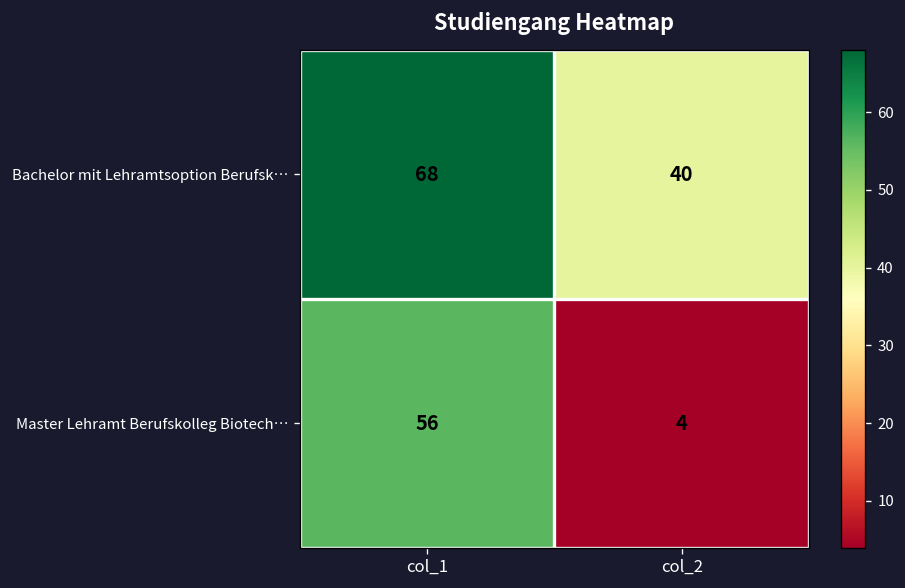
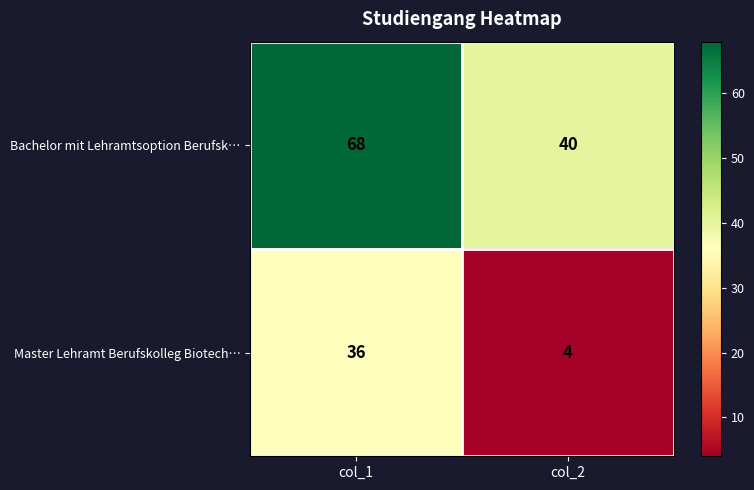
Master Lehramt Berufskolleg Biotech…, col_1: 56 -> 36
